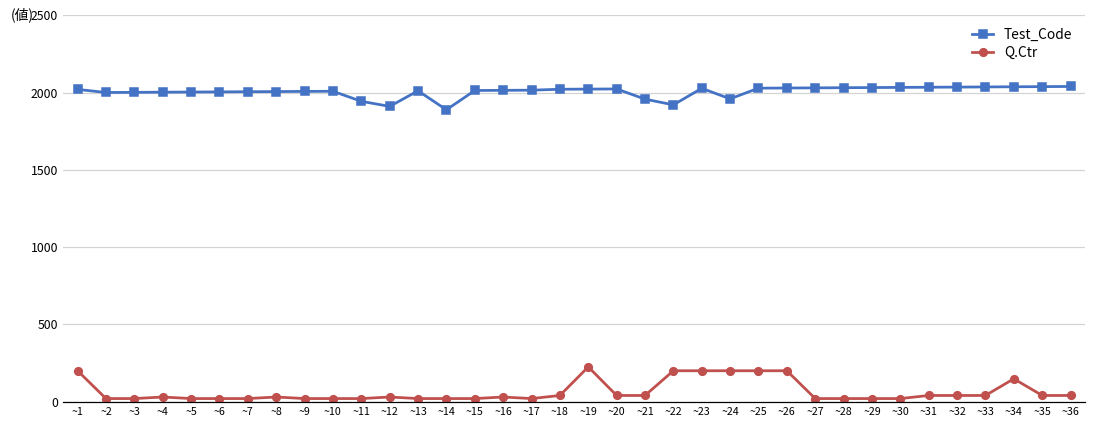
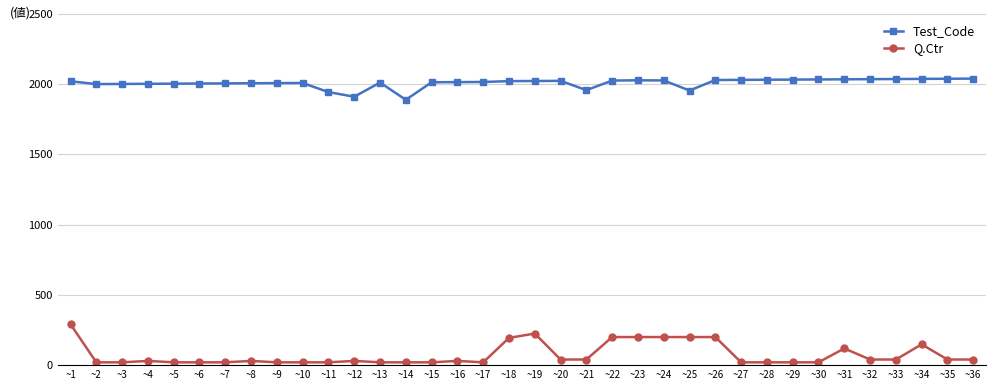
Q.Ctr, ~1: 200 -> 290
Q.Ctr, ~18: 40 -> 190
Test_Code, ~22: 1920 -> 2030
Test_Code, ~24: 1960 -> 2030
Test_Code, ~25: 2030 -> 1960
Q.Ctr, ~31: 40 -> 120
